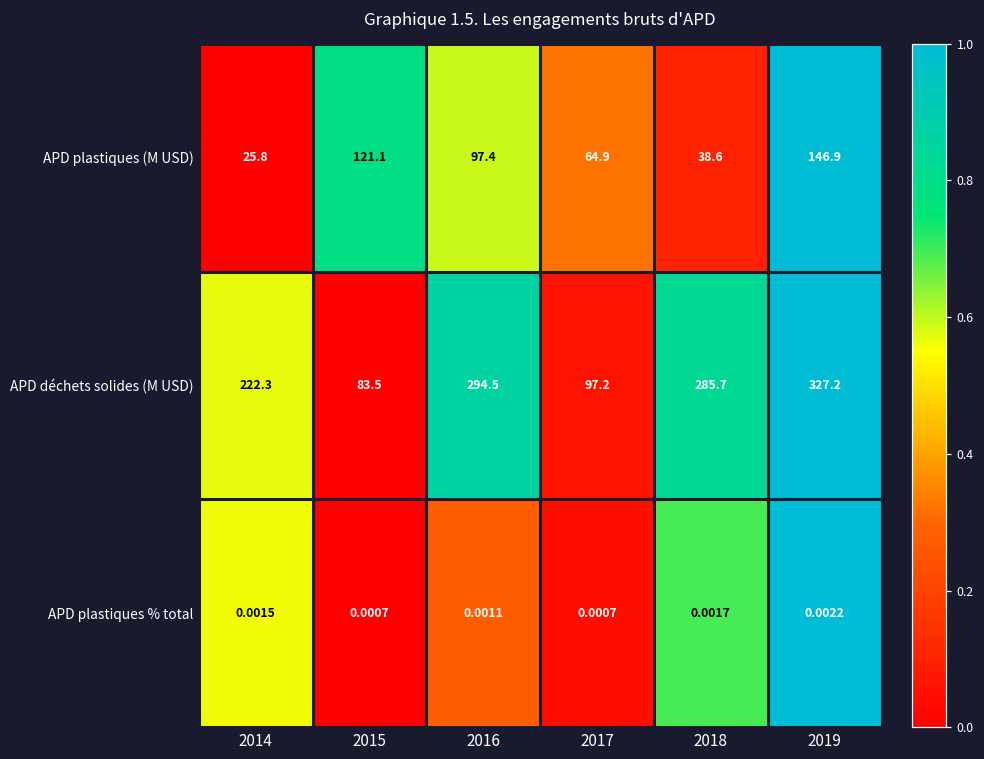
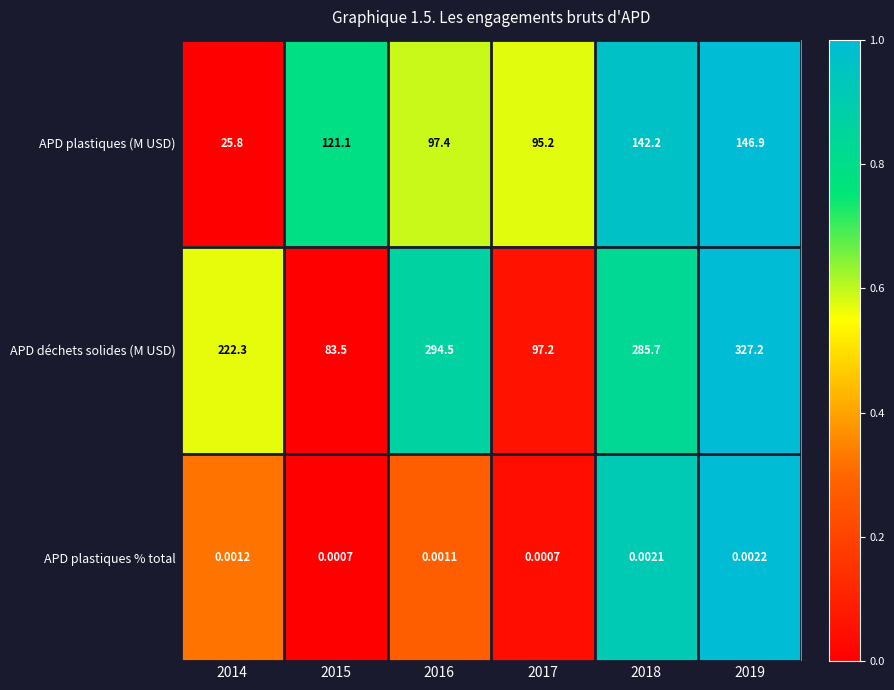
APD plastiques (M USD), 2017: 64.9 -> 95.2
APD plastiques (M USD), 2018: 38.6 -> 142.2
APD plastiques % total, 2014: 0.0015 -> 0.0012
APD plastiques % total, 2018: 0.0017 -> 0.0021
